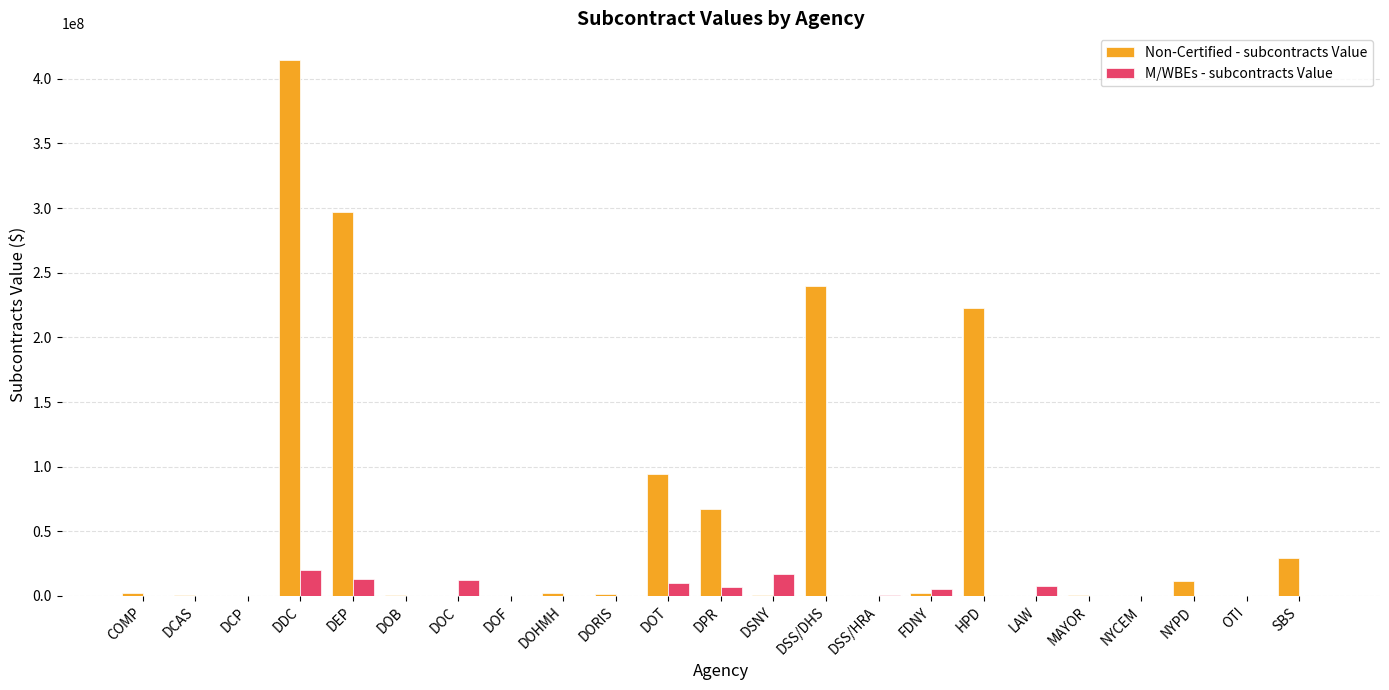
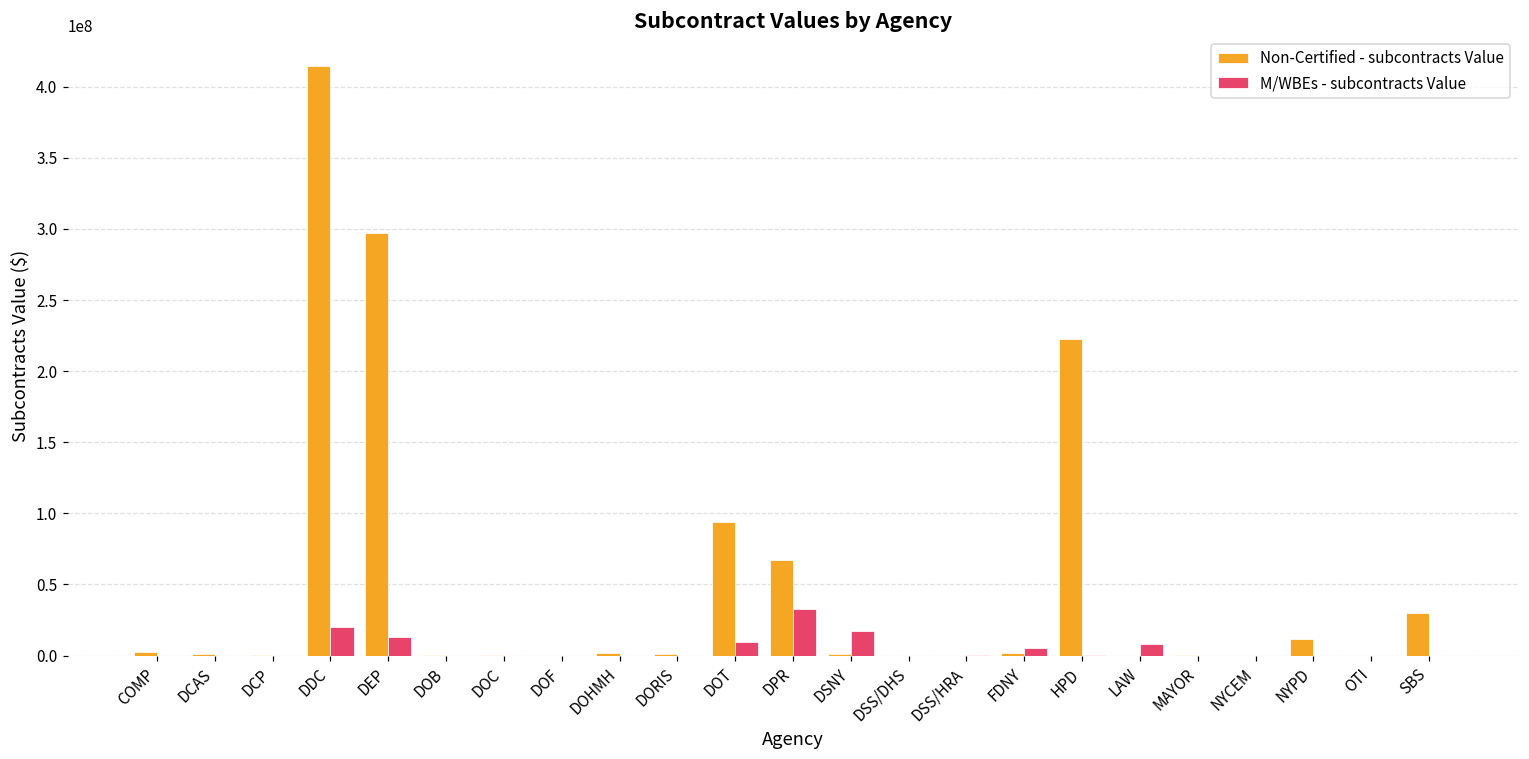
M/WBEs - subcontracts Value, DOC: 12000000 -> 0
M/WBEs - subcontracts Value, DPR: 7000000 -> 32000000
Non-Certified - subcontracts Value, DSS/DHS: 240000000 -> 0
